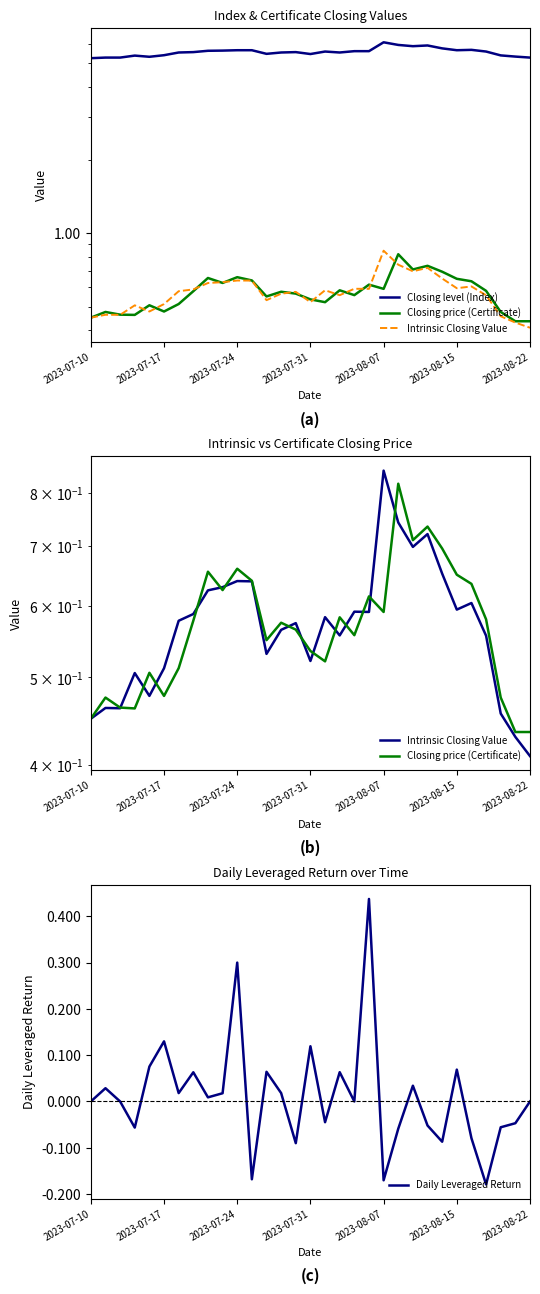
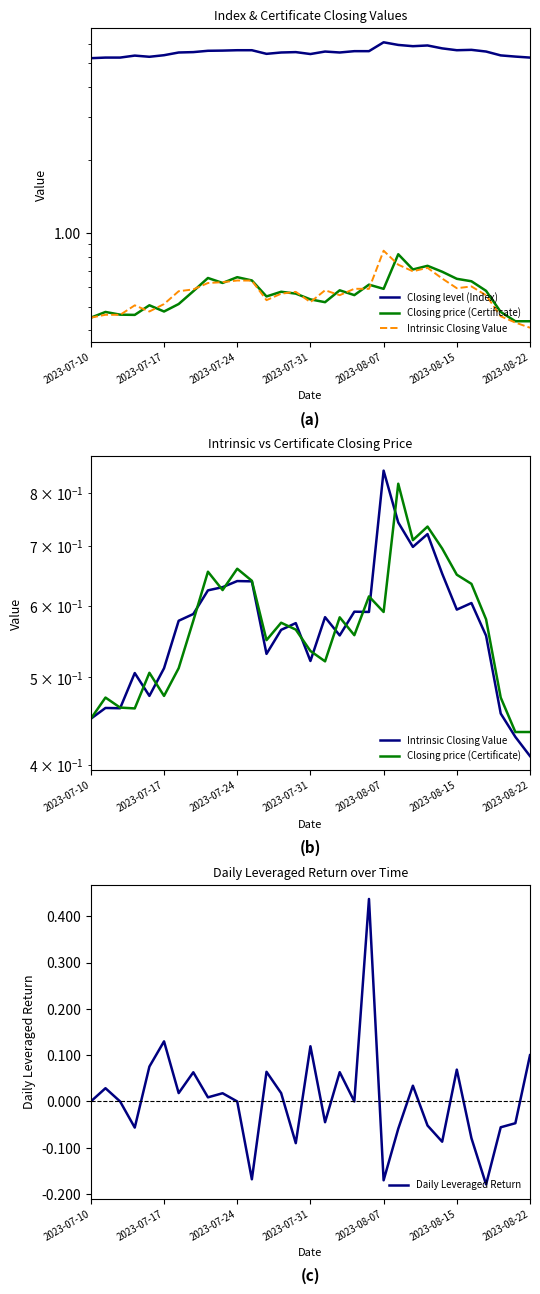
Daily Leveraged Return over Time, 2023-07-24: 0.3 -> 0.0
Daily Leveraged Return over Time, 2023-08-22: 0.0 -> 0.1
